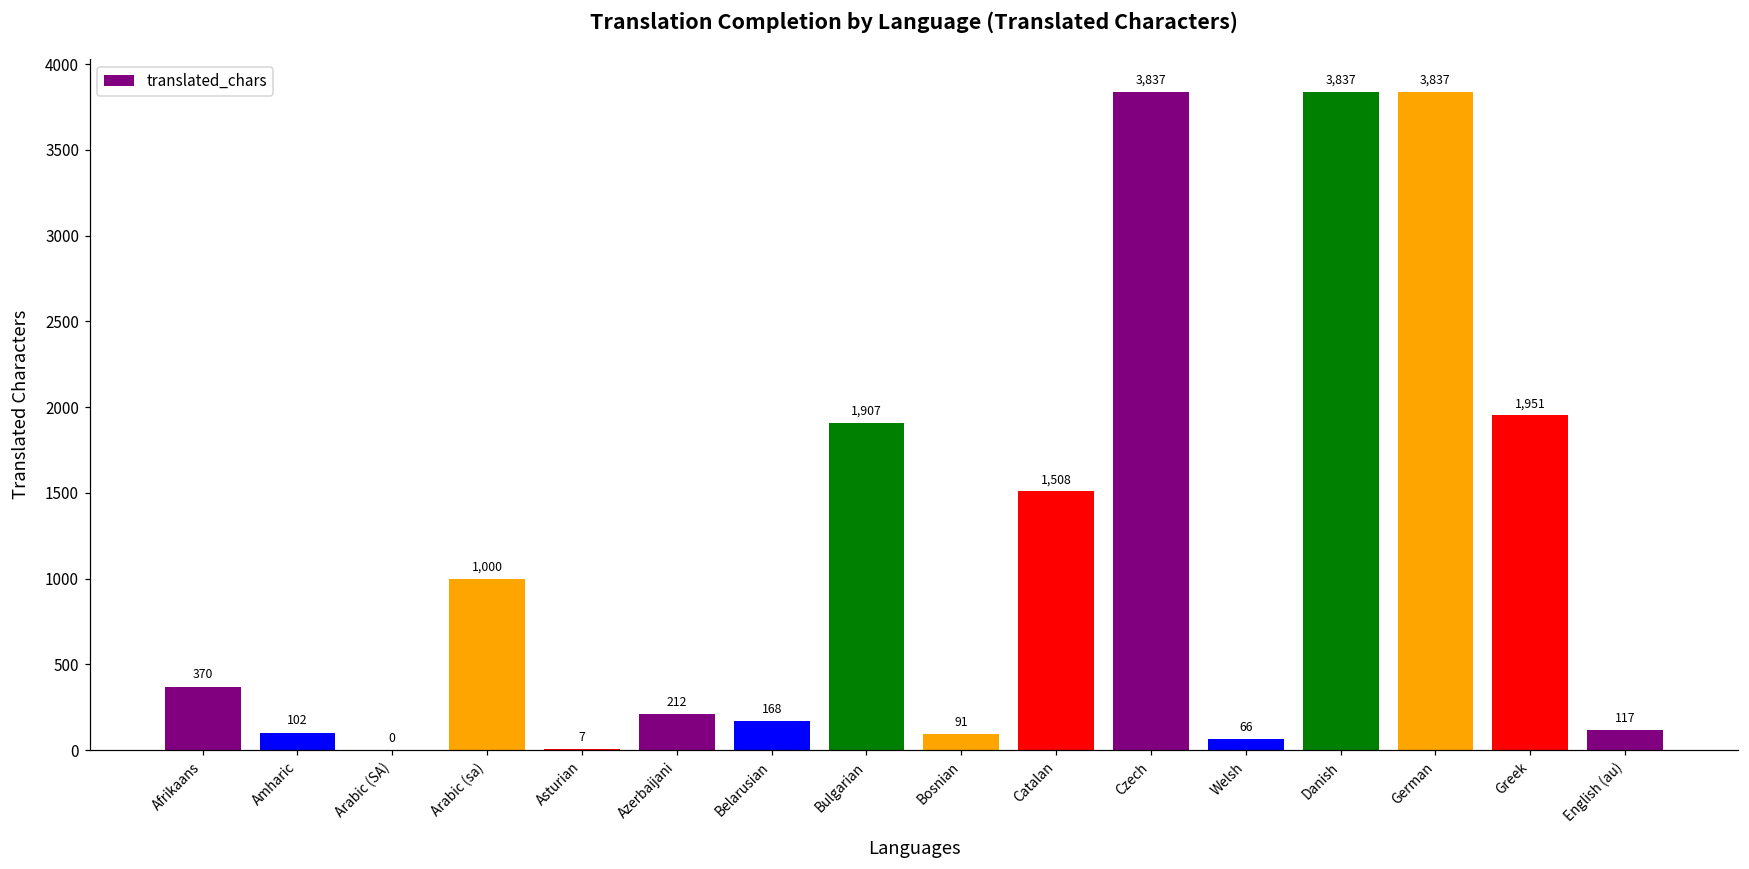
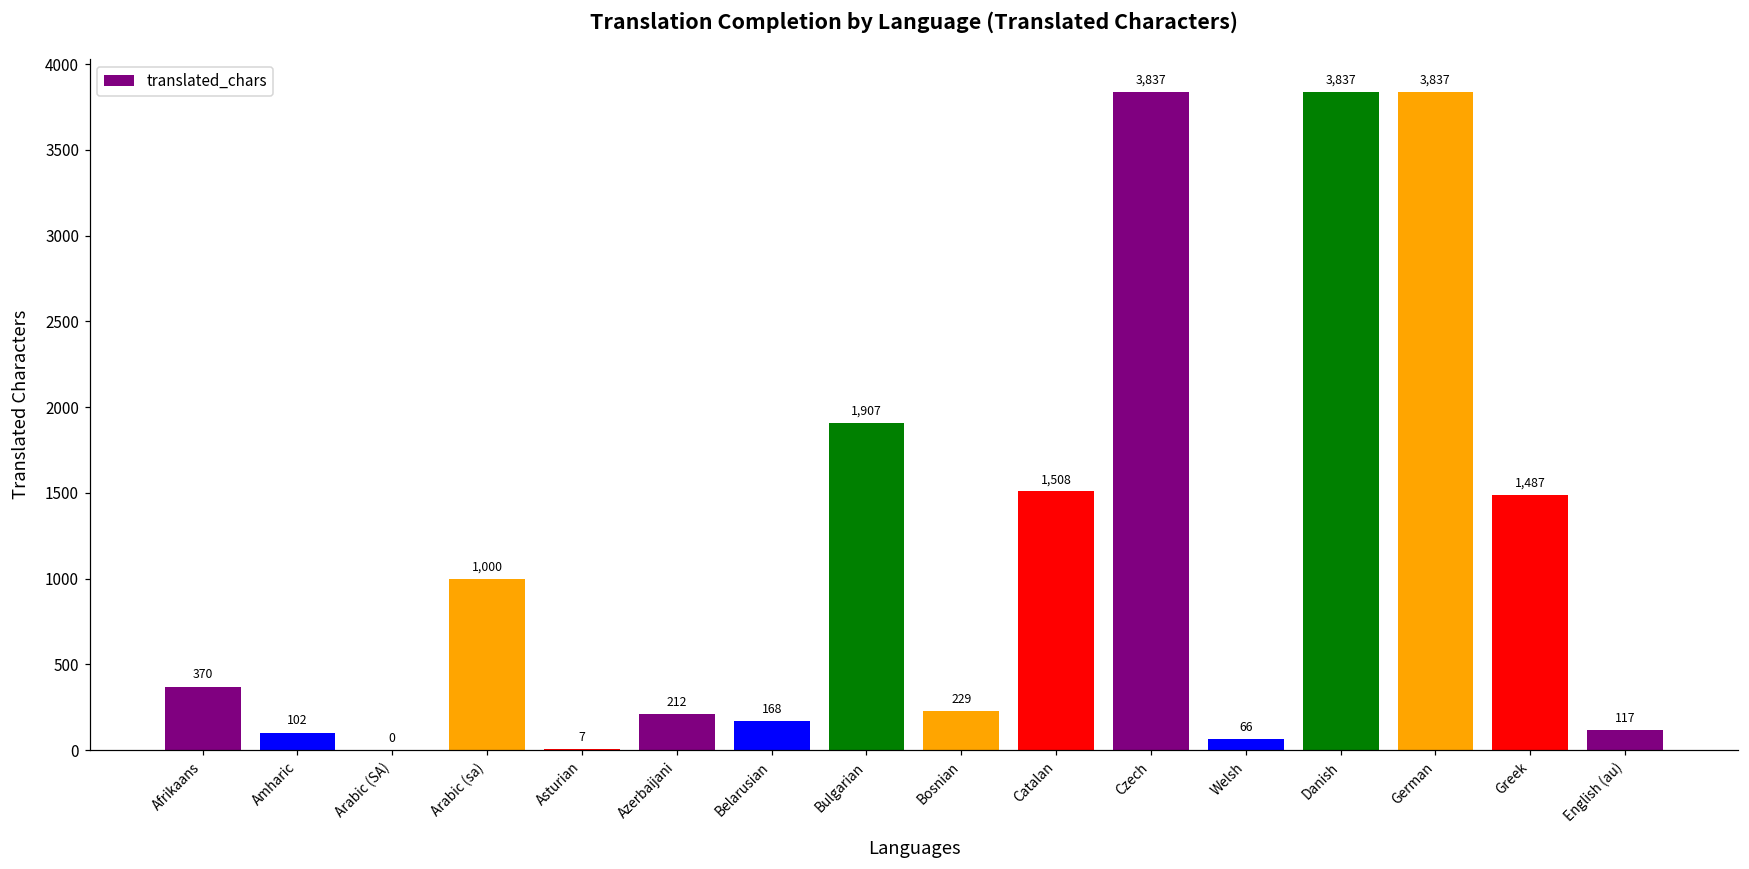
Bosnian: 91 -> 229
Greek: 1,951 -> 1,487
